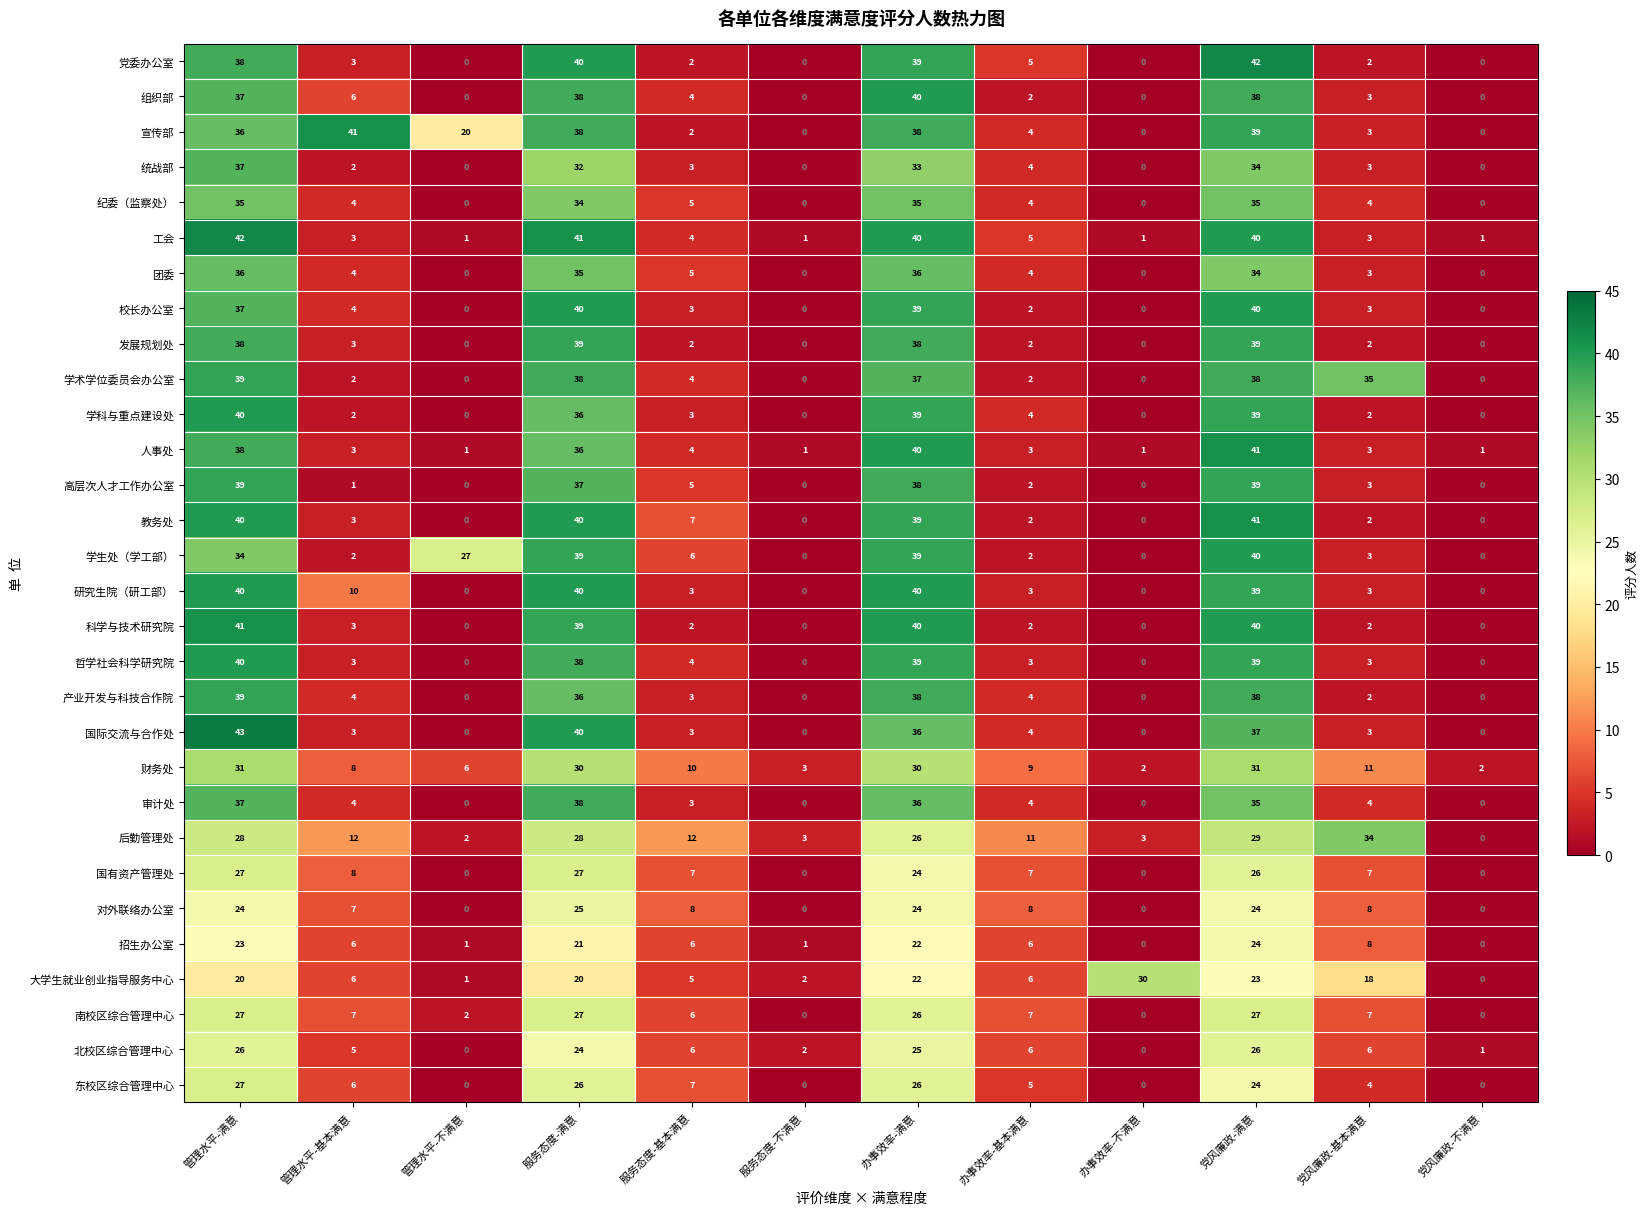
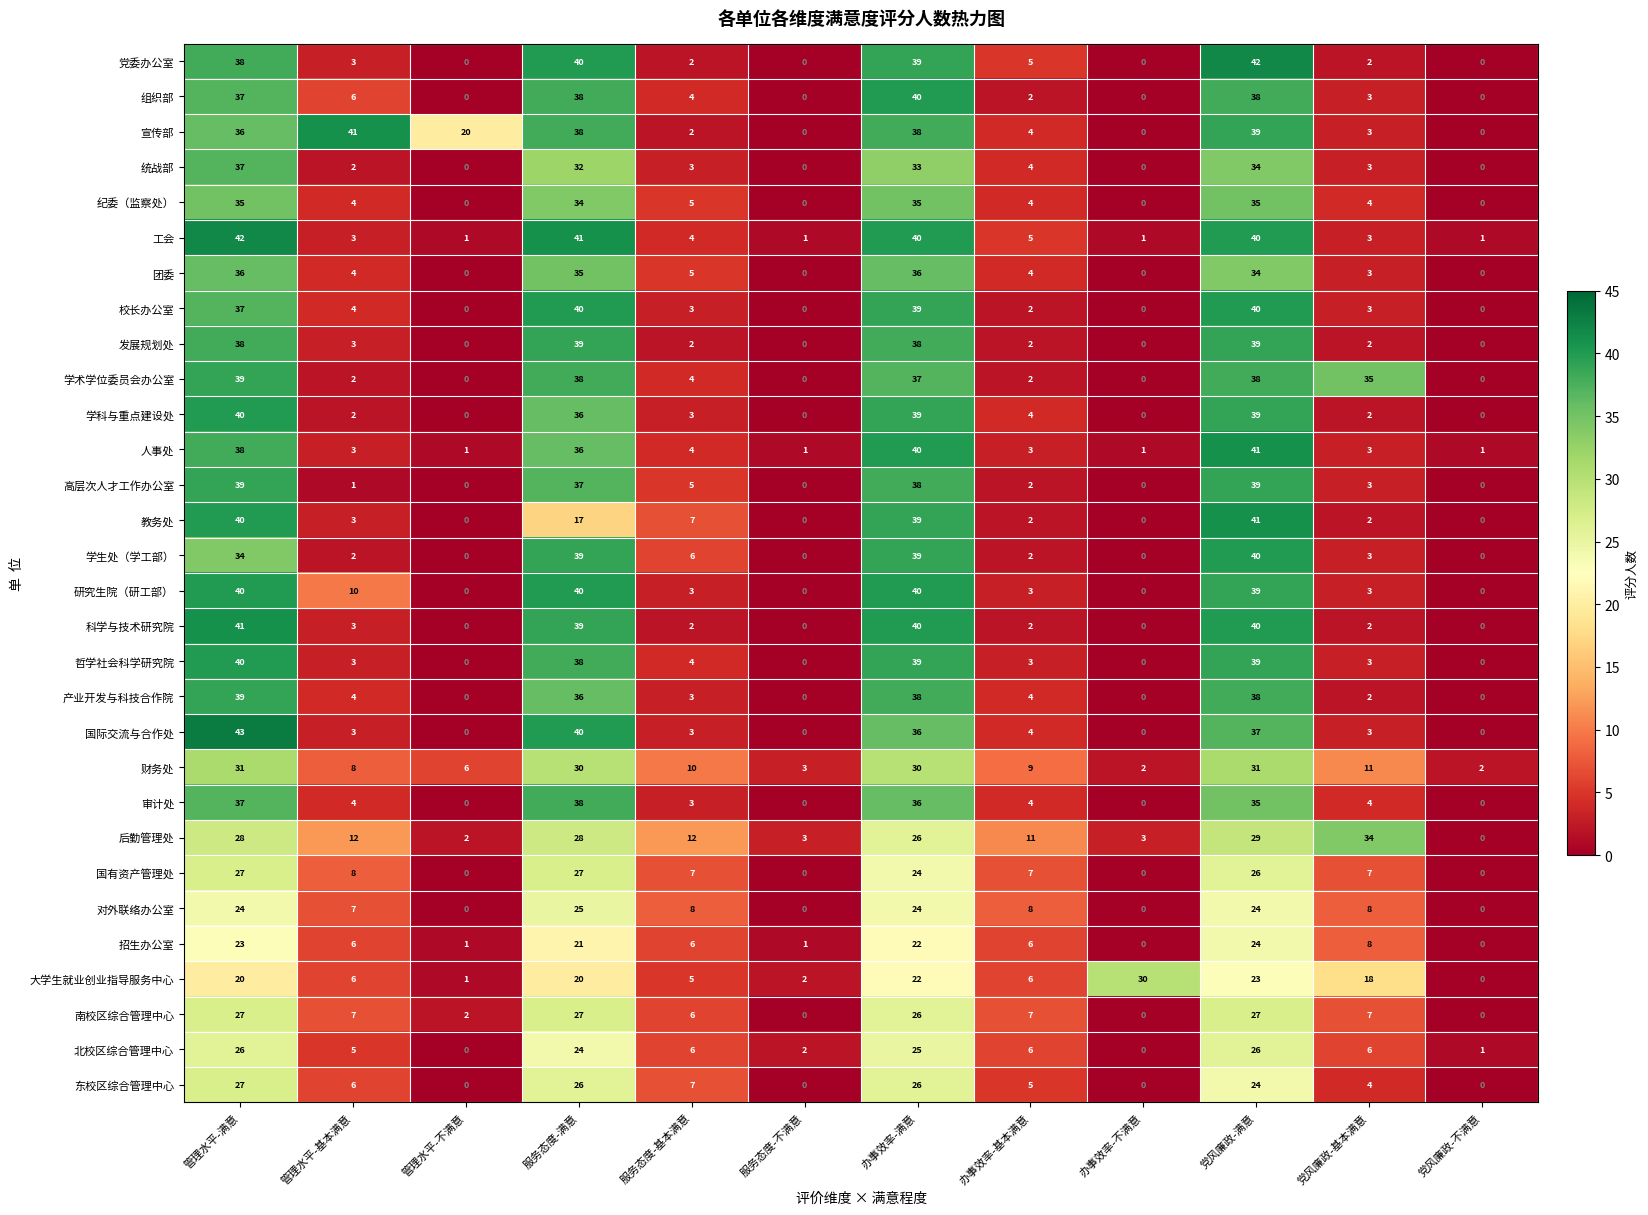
教务处, 服务态度-满意: 40 -> 17
学生处（学工部）, 管理水平-不满意: 27 -> 0
